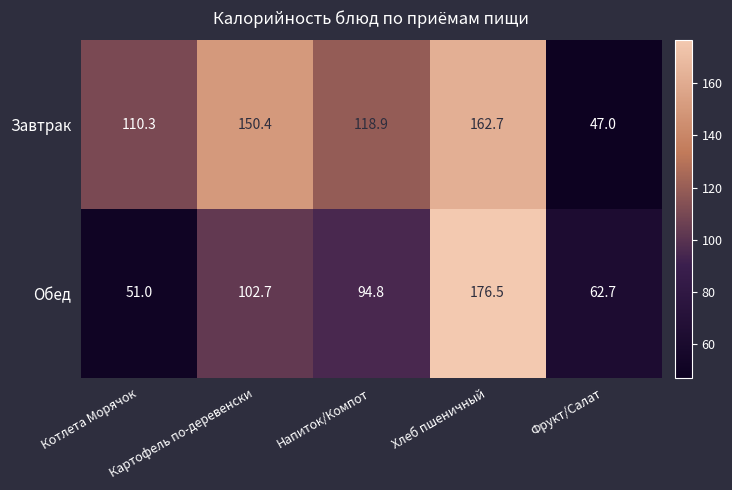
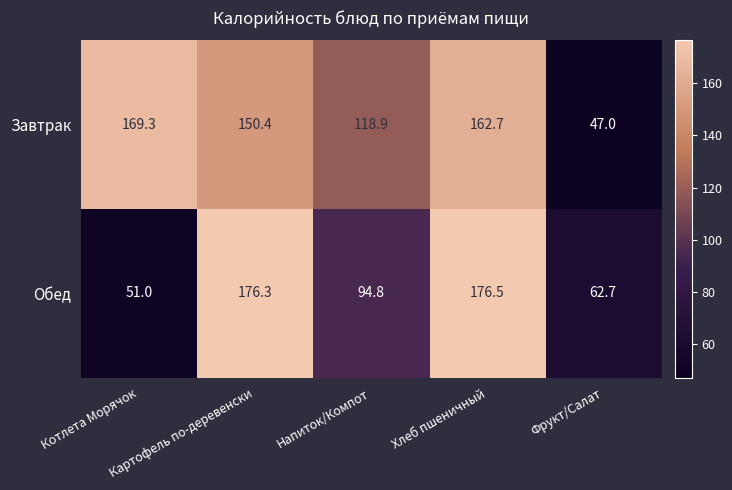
Завтрак, Котлета Морячок: 110.3 -> 169.3
Обед, Картофель по-деревенски: 102.7 -> 176.3
